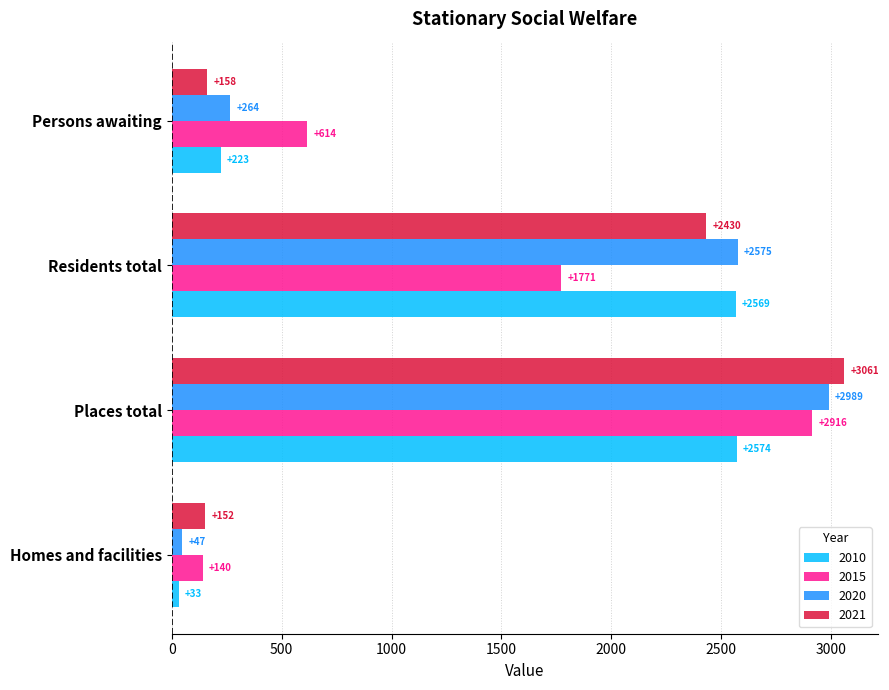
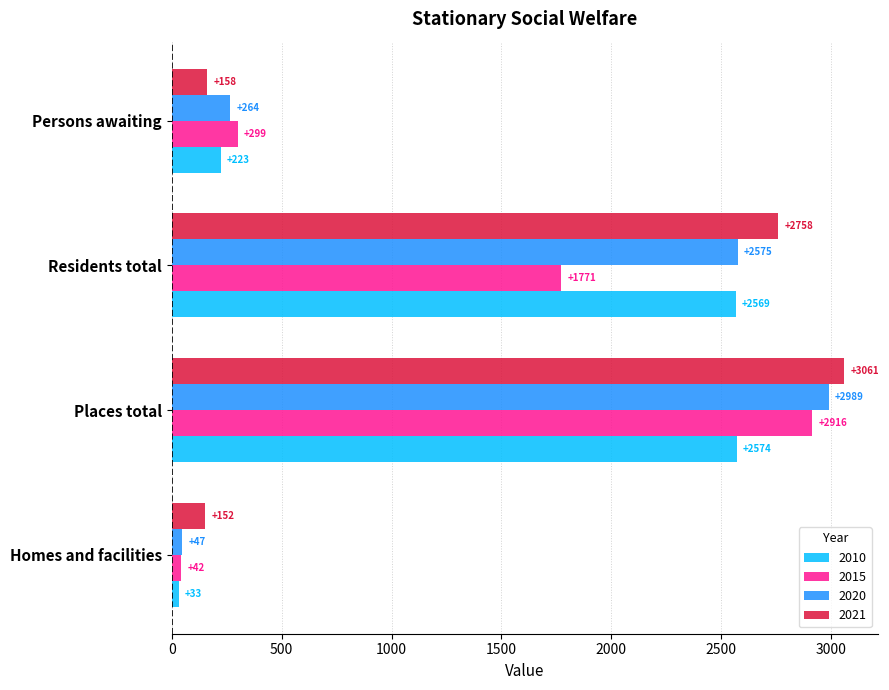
2015, Persons awaiting: +614 -> +299
2021, Residents total: +2430 -> +2758
2015, Homes and facilities: +140 -> +42
